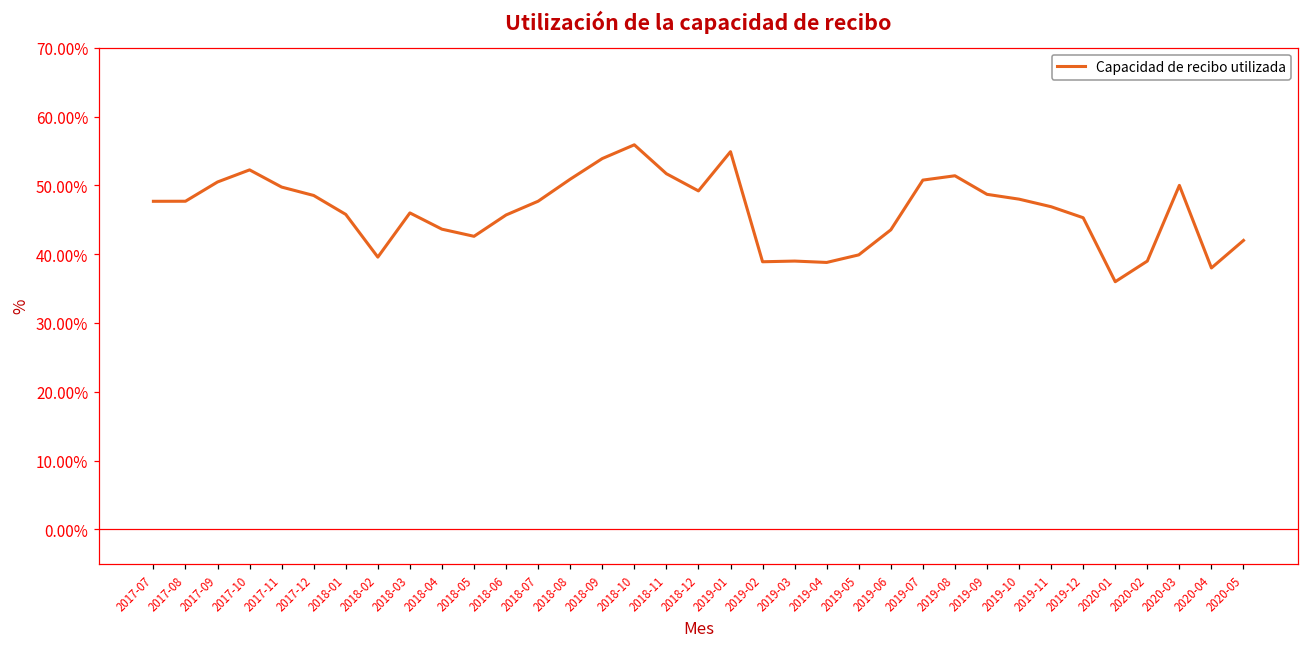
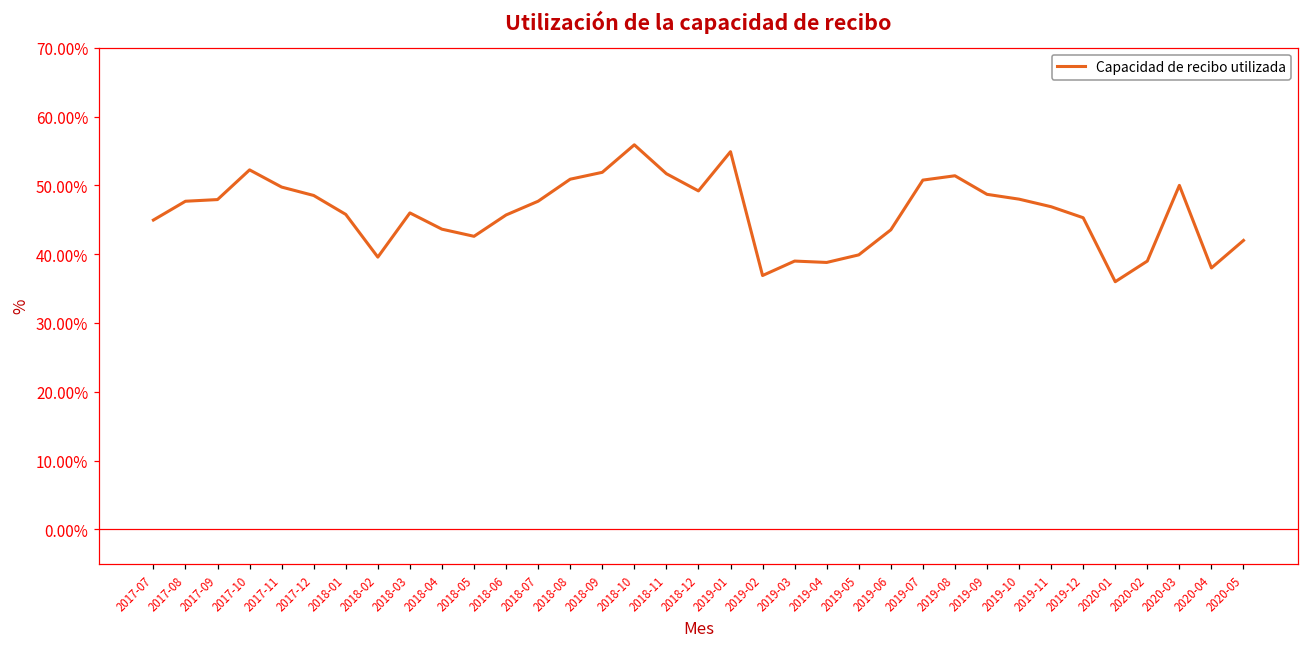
2017-07: 48% -> 45%
2017-09: 50% -> 48%
2018-09: 54% -> 52%
2019-02: 39% -> 37%
